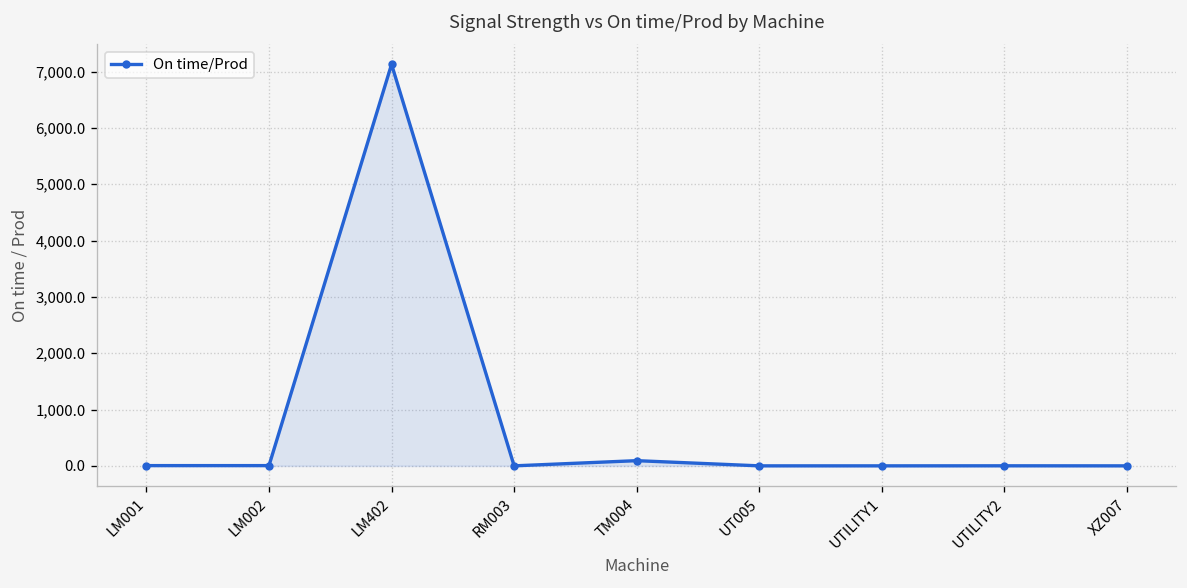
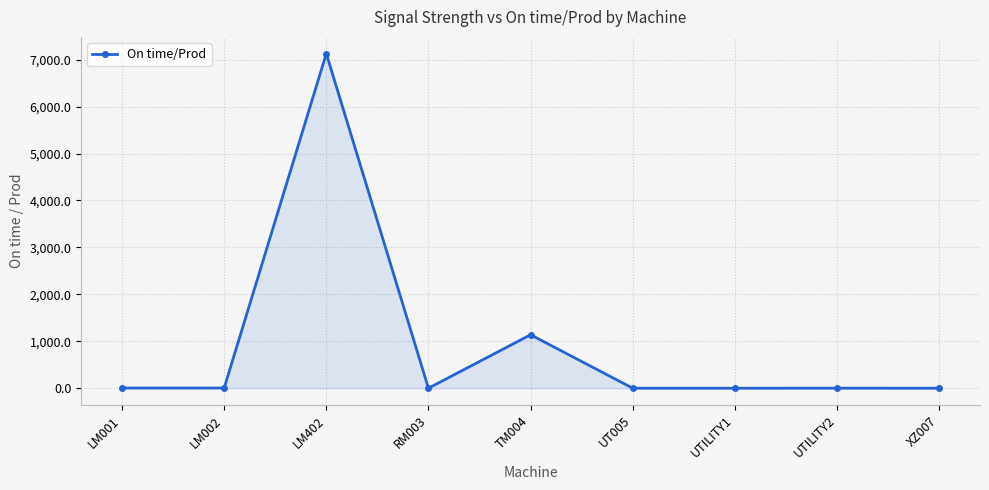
TM004: 100 -> 1,100
